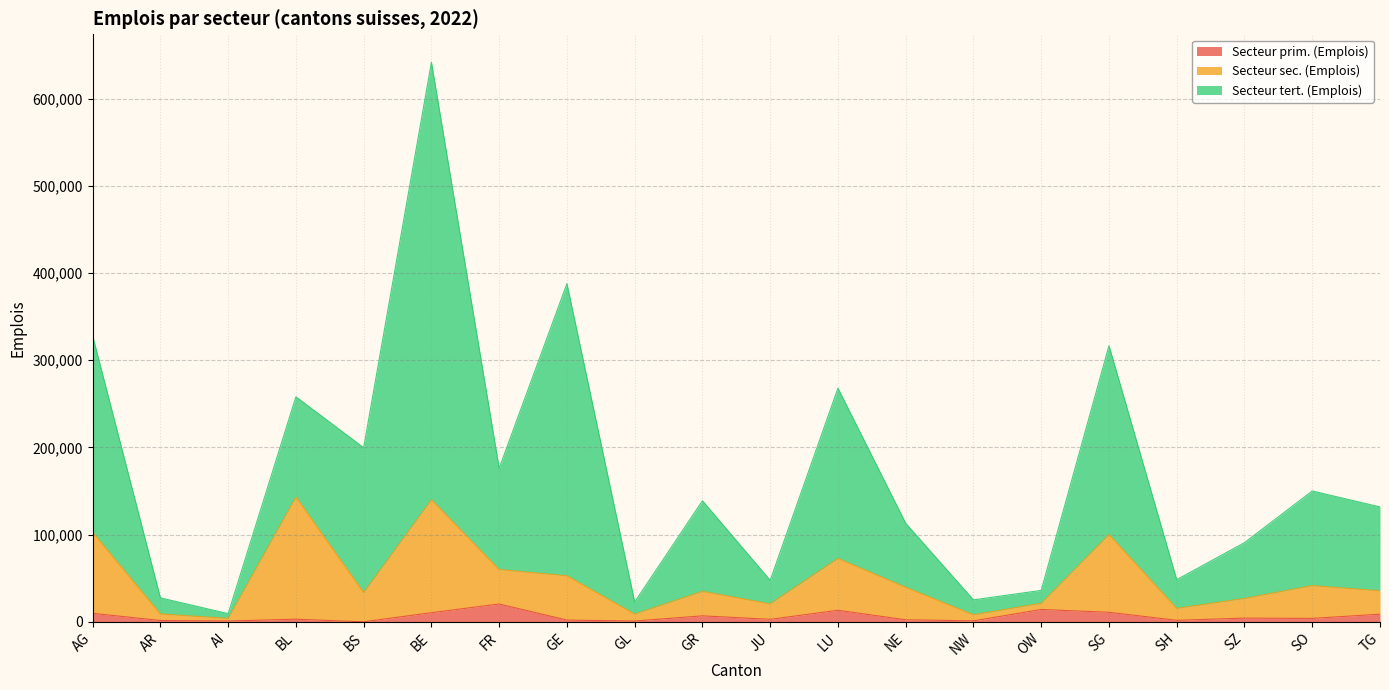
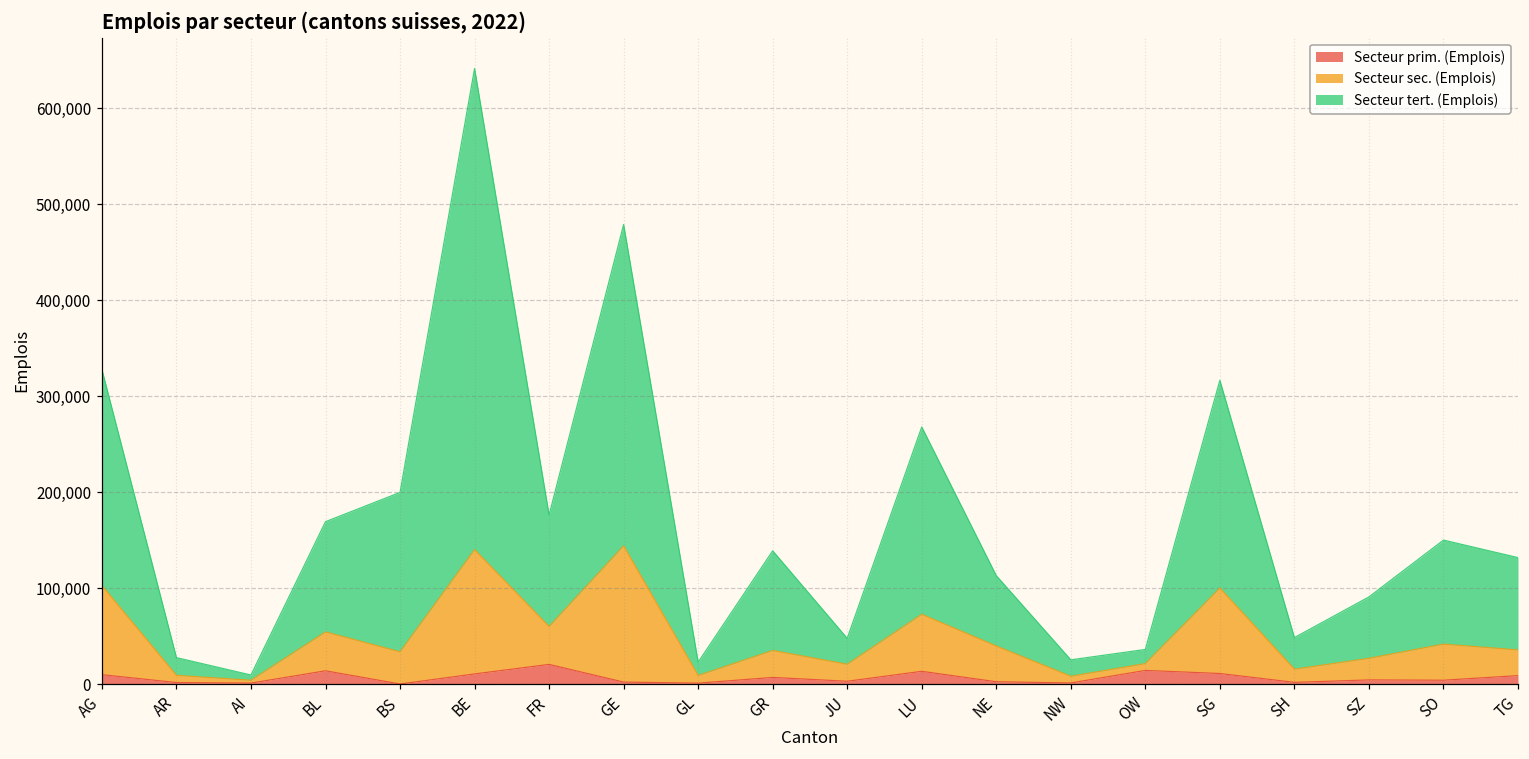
Secteur prim. (Emplois), BL: 0 -> 10,000
Secteur sec. (Emplois), BL: 140,000 -> 40,000
Secteur sec. (Emplois), GE: 50,000 -> 140,000
